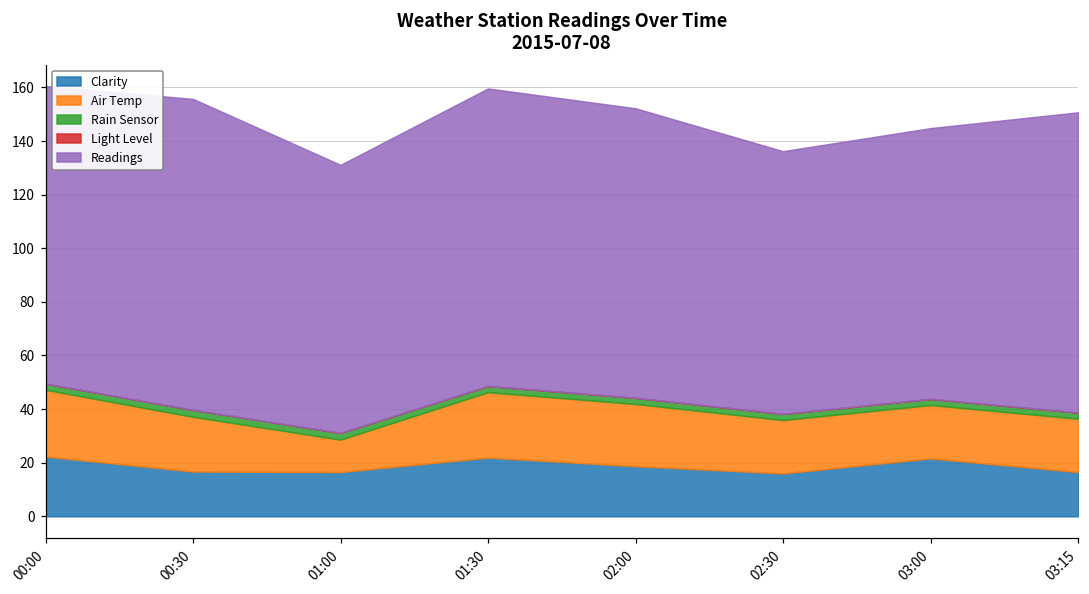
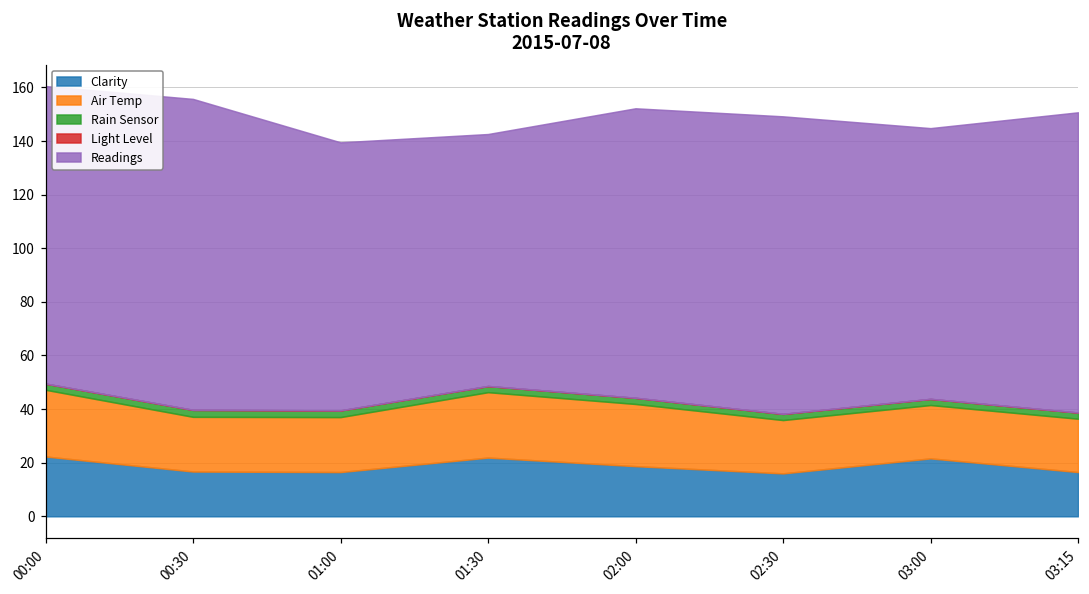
Air Temp, 01:00: 12 -> 21
Readings, 01:30: 111 -> 94
Readings, 02:30: 98 -> 111
